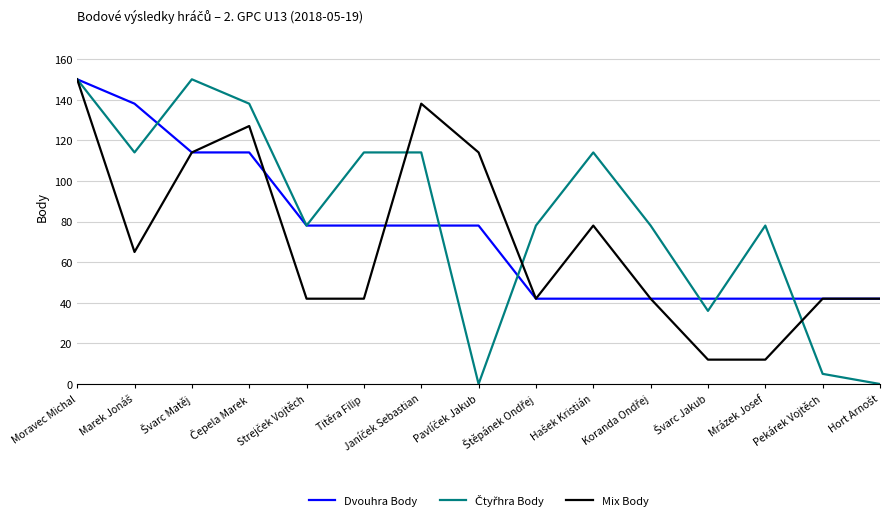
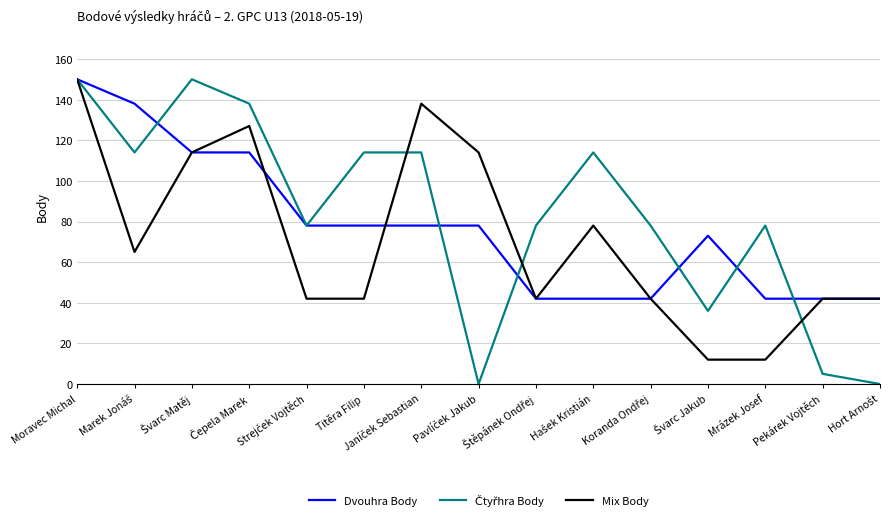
Dvouhra Body, Švarc Jakub: 42 -> 73
